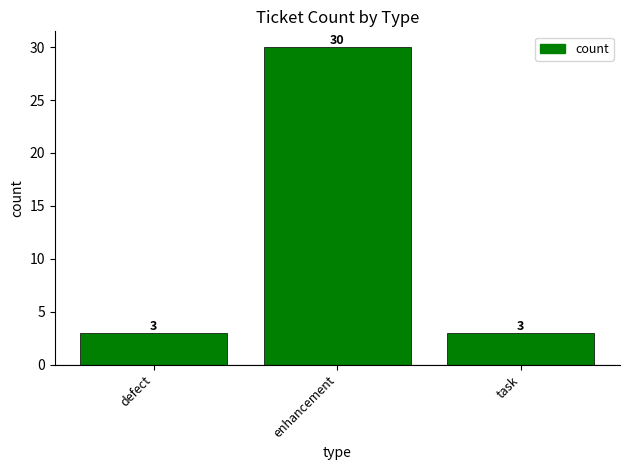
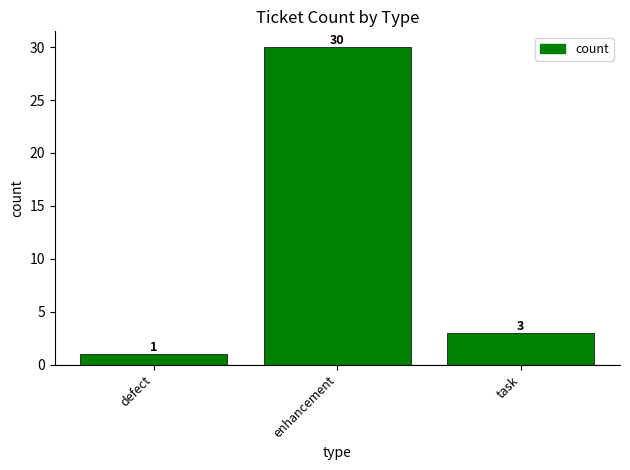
defect: 3 -> 1
